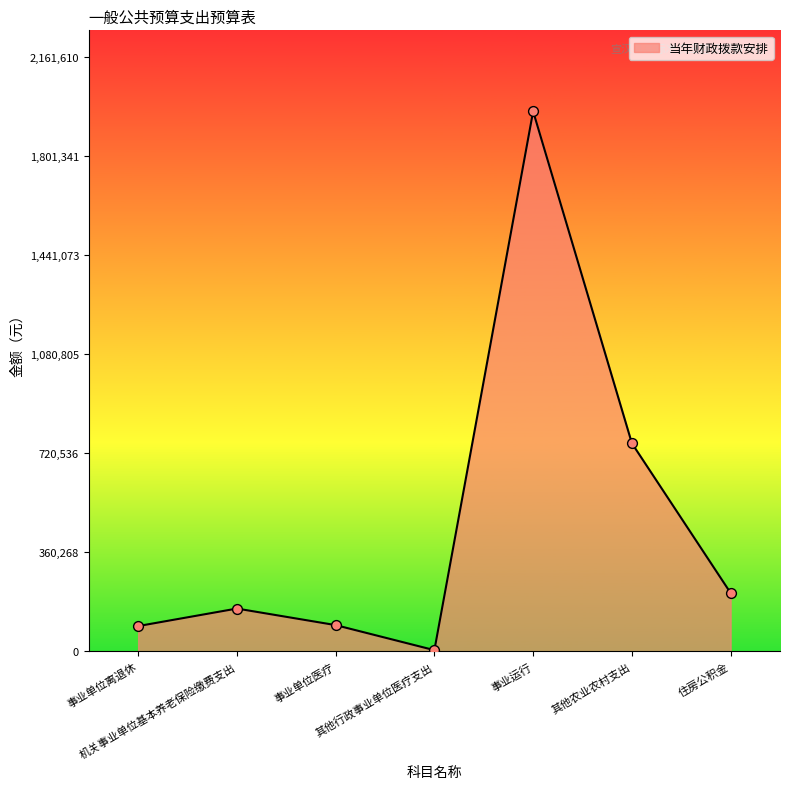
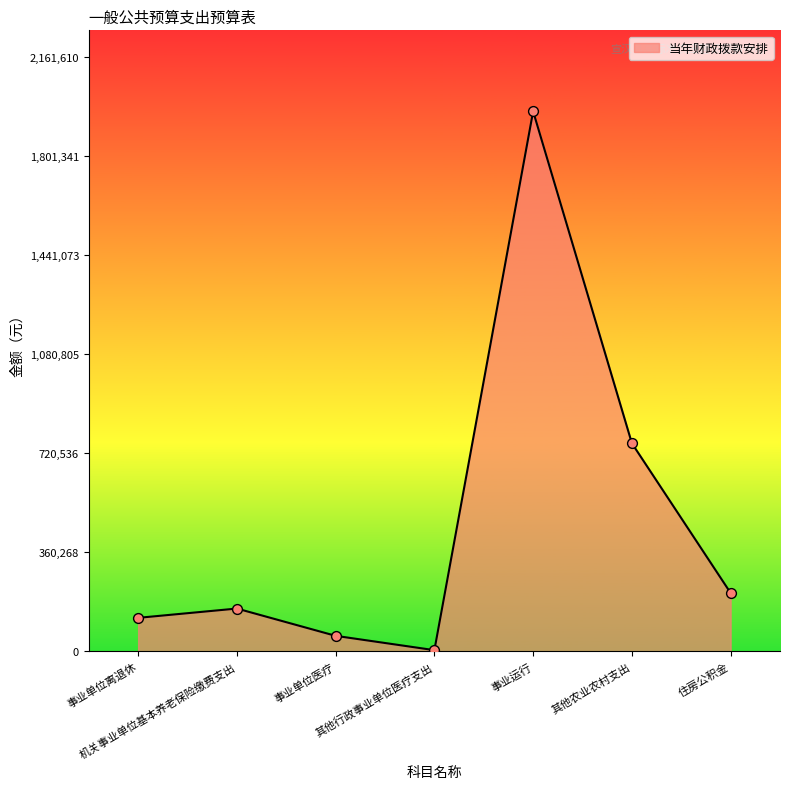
事业单位离退休: 90,000 -> 120,000
事业单位医疗: 100,000 -> 60,000
